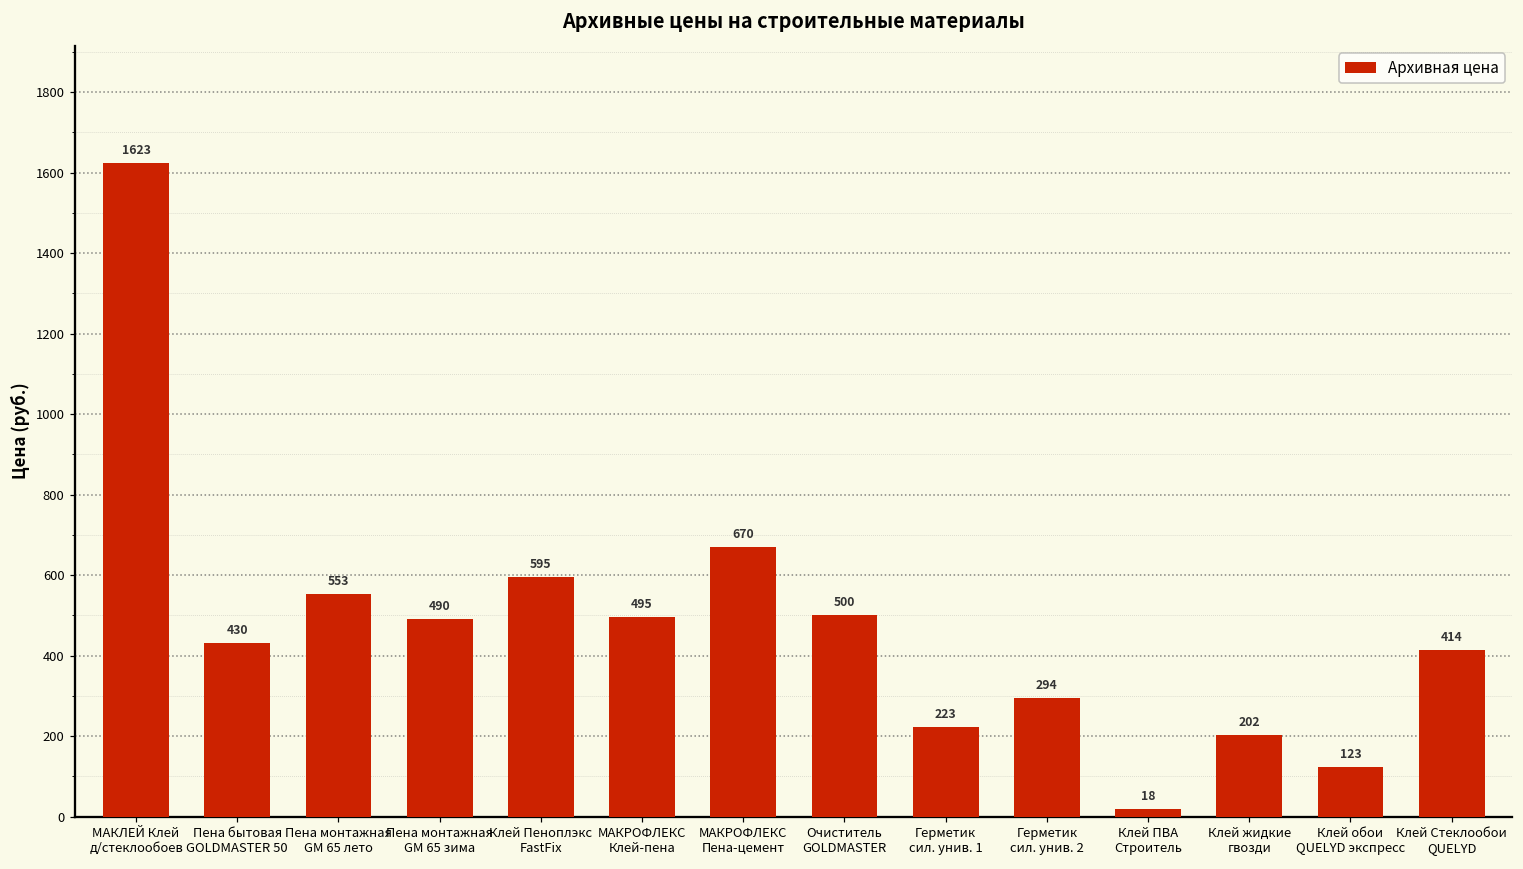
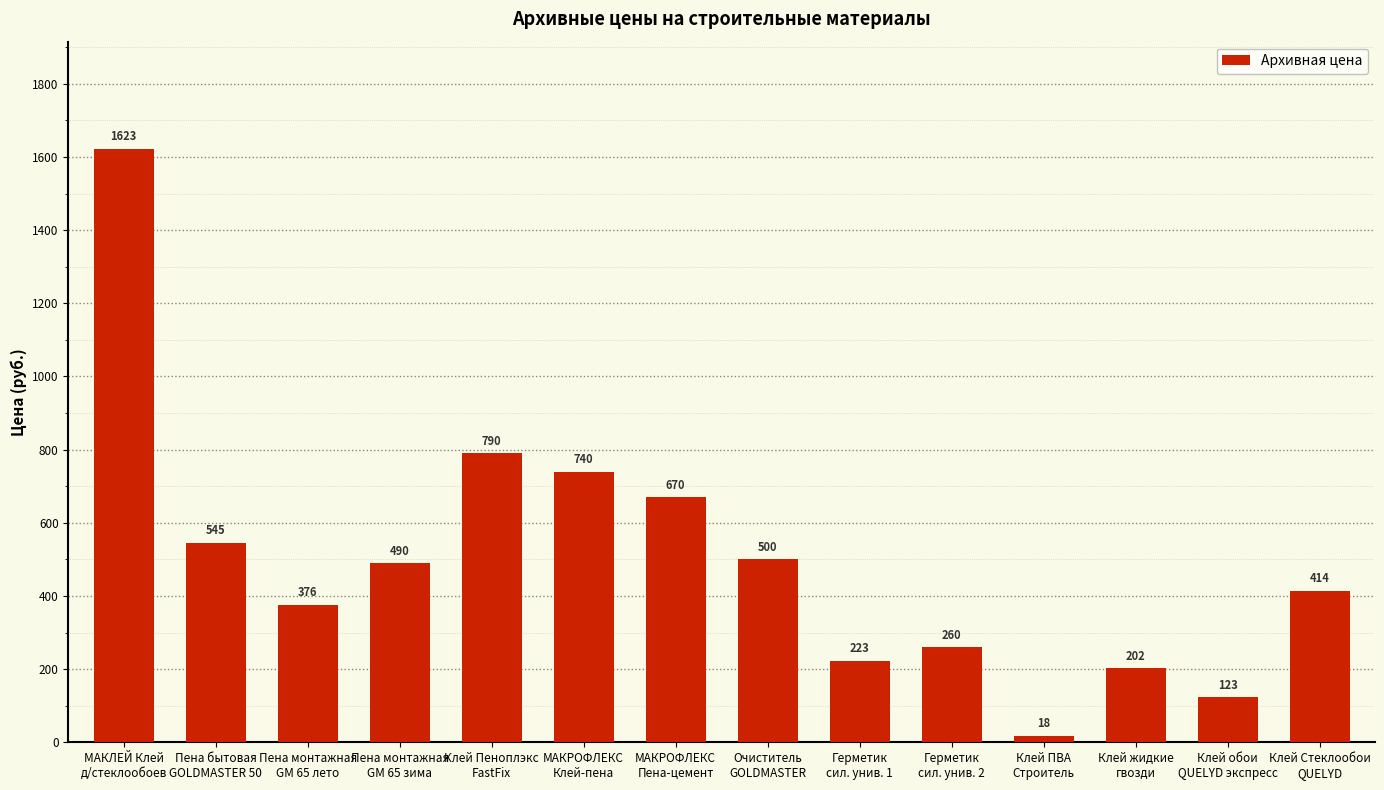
Пена бытовая GOLDMASTER 50: 430 -> 545
Пена монтажная GM 65 лето: 553 -> 376
Клей Пеноплэкс FastFix: 595 -> 790
МАКРОФЛЕКС Клей-пена: 495 -> 740
Герметик сил. унив. 2: 294 -> 260
